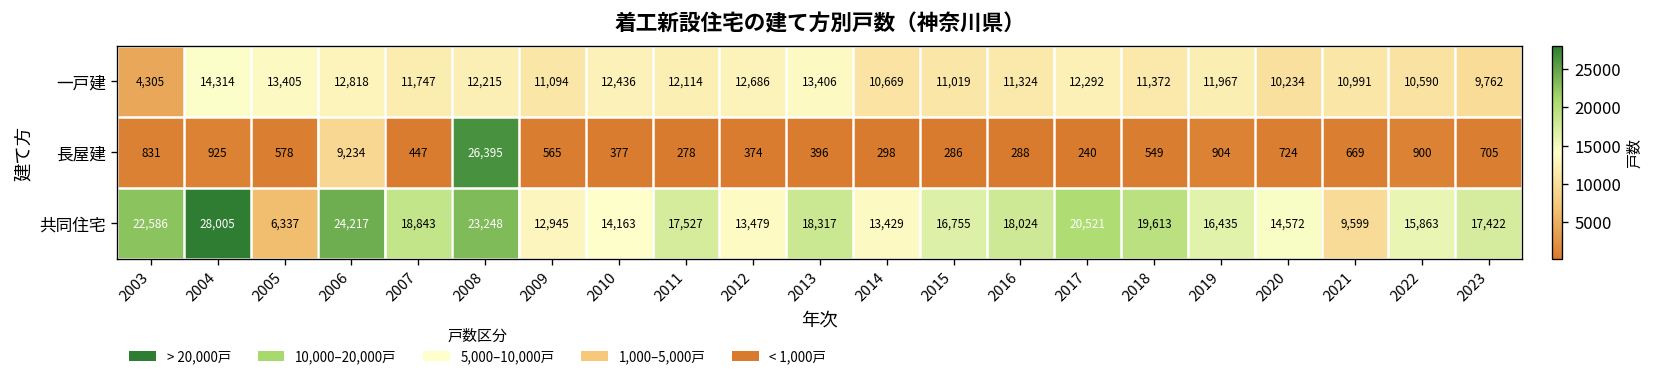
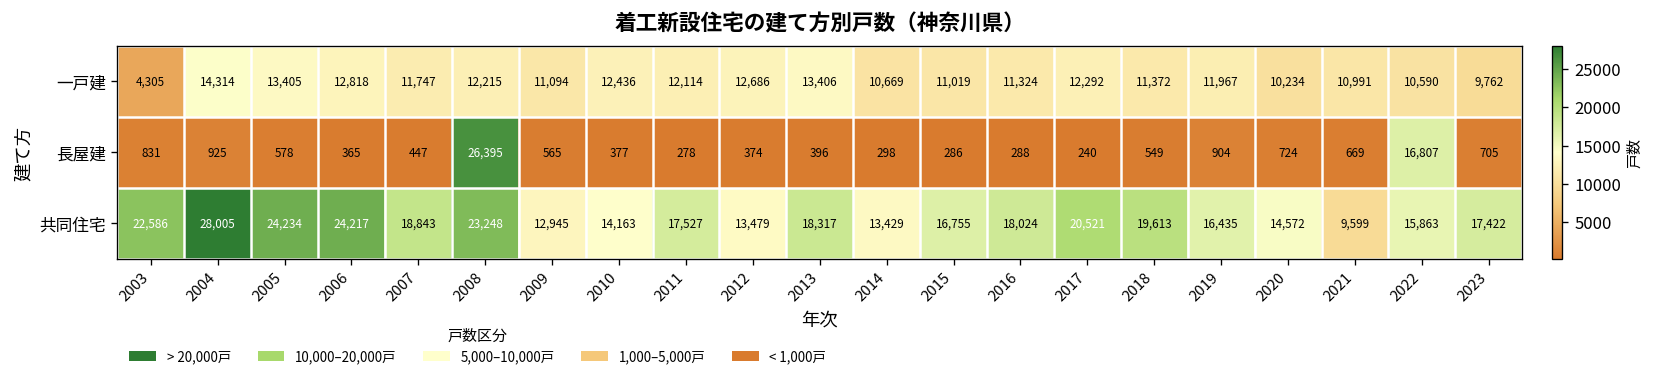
長屋建, 2006: 9,234 -> 365
長屋建, 2022: 900 -> 16,807
共同住宅, 2005: 6,337 -> 24,234
